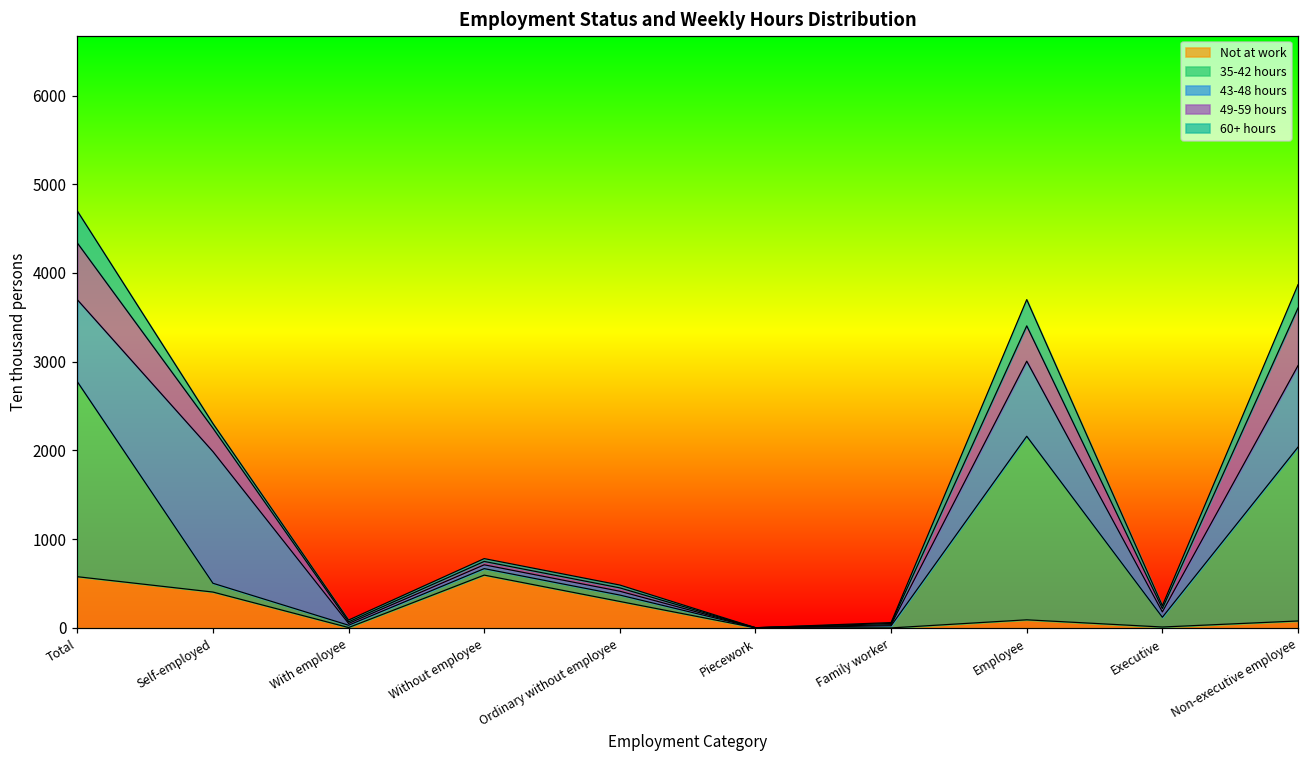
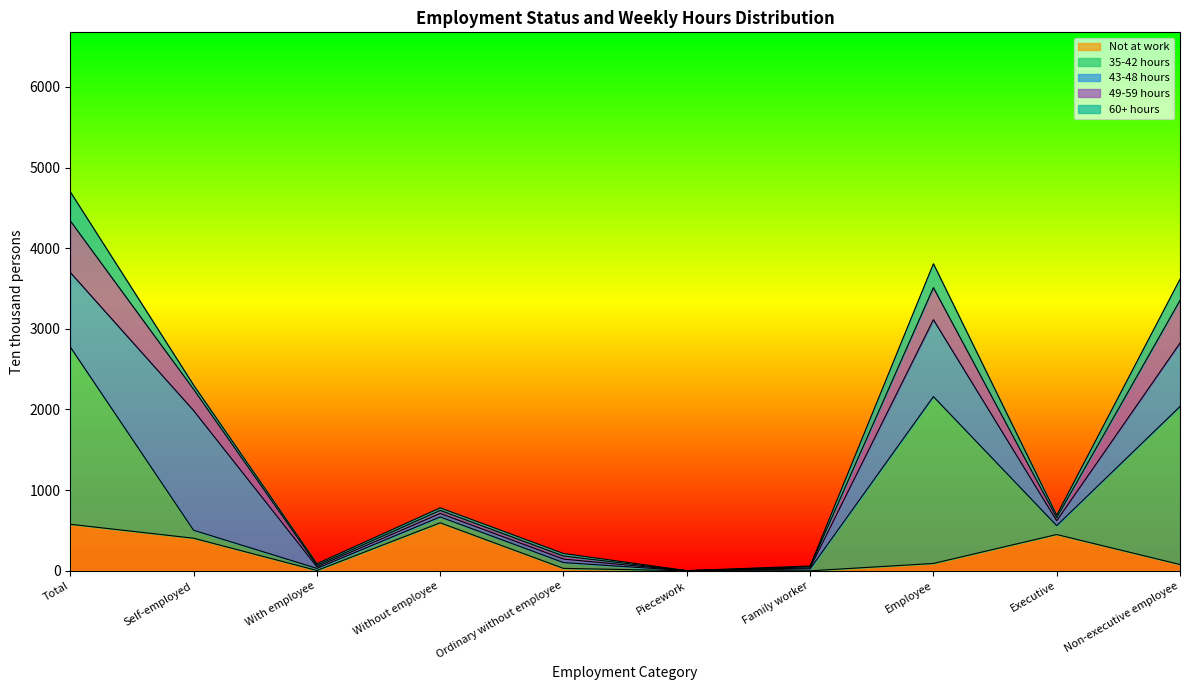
Not at work, Ordinary without employee: 300 -> 0
43-48 hours, Employee: 800 -> 1000
Not at work, Executive: 0 -> 500
43-48 hours, Non-executive employee: 900 -> 800
49-59 hours, Non-executive employee: 600 -> 500
